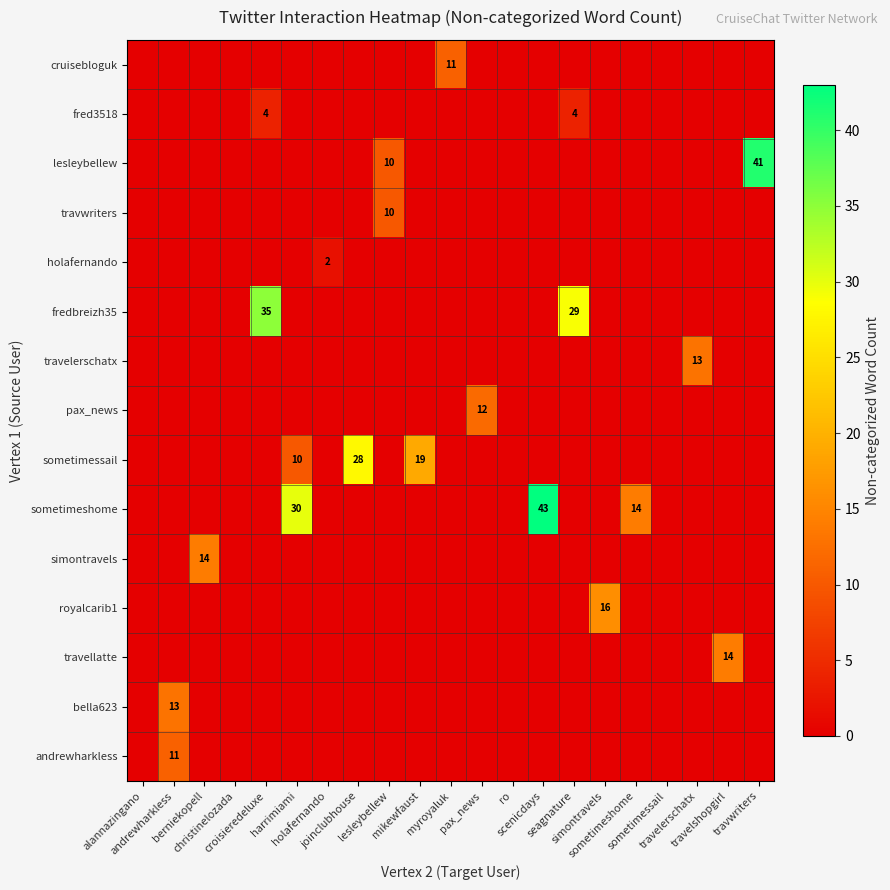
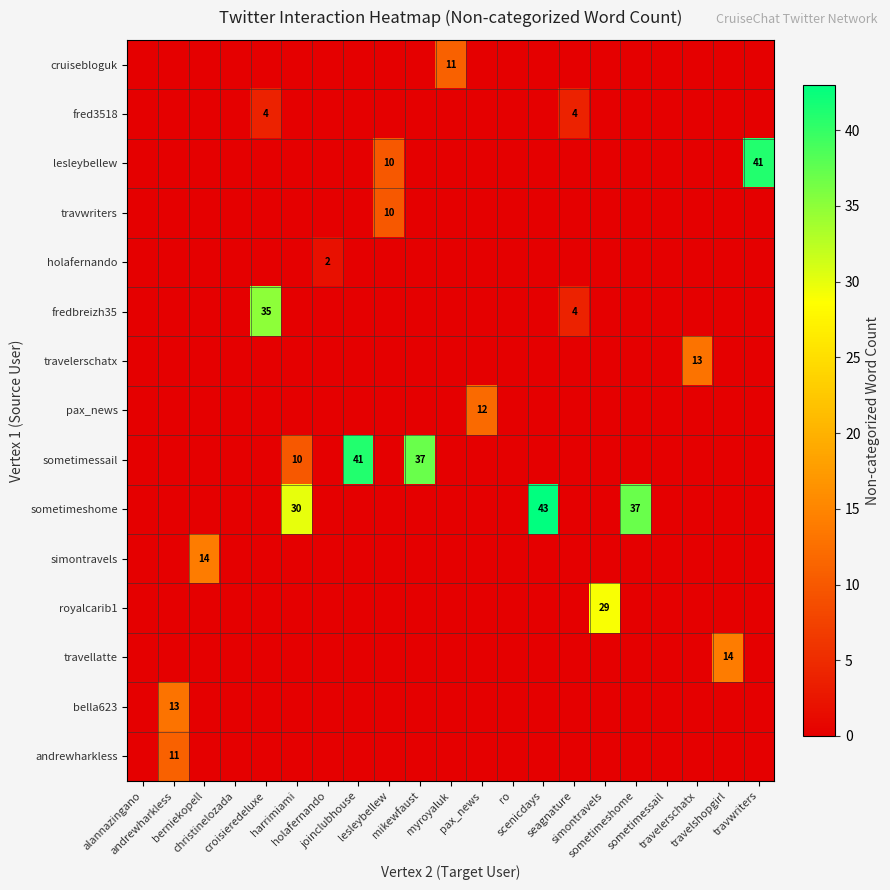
fredbreizh35, seagnature: 29 -> 4
sometimessail, joinclubhouse: 28 -> 41
sometimessail, mikewfaust: 19 -> 37
sometimeshome, sometimeshome: 14 -> 37
royalcarib1, simontravels: 16 -> 29
